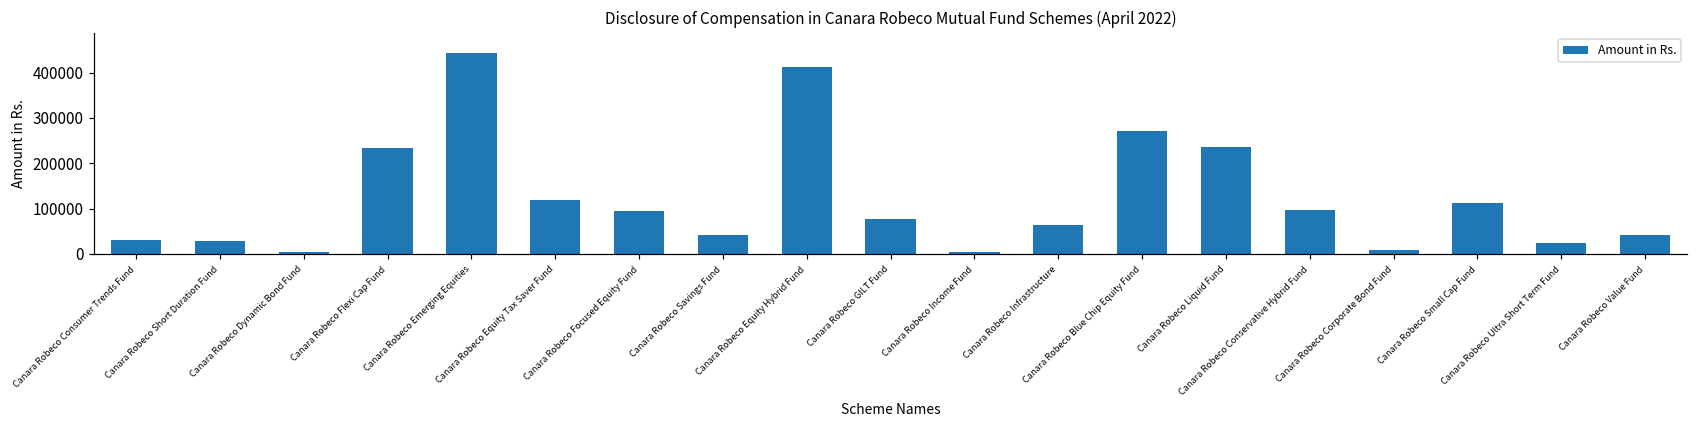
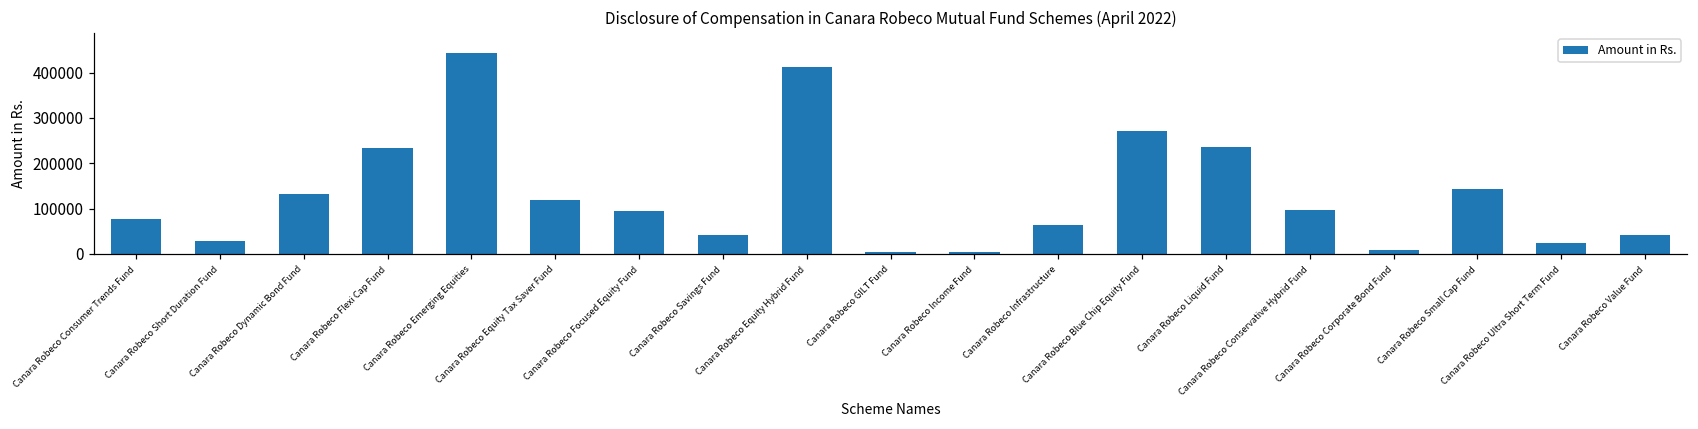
Canara Robeco Consumer Trends Fund: 30000 -> 80000
Canara Robeco Dynamic Bond Fund: 10000 -> 130000
Canara Robeco GILT Fund: 80000 -> 0
Canara Robeco Small Cap Fund: 110000 -> 140000
